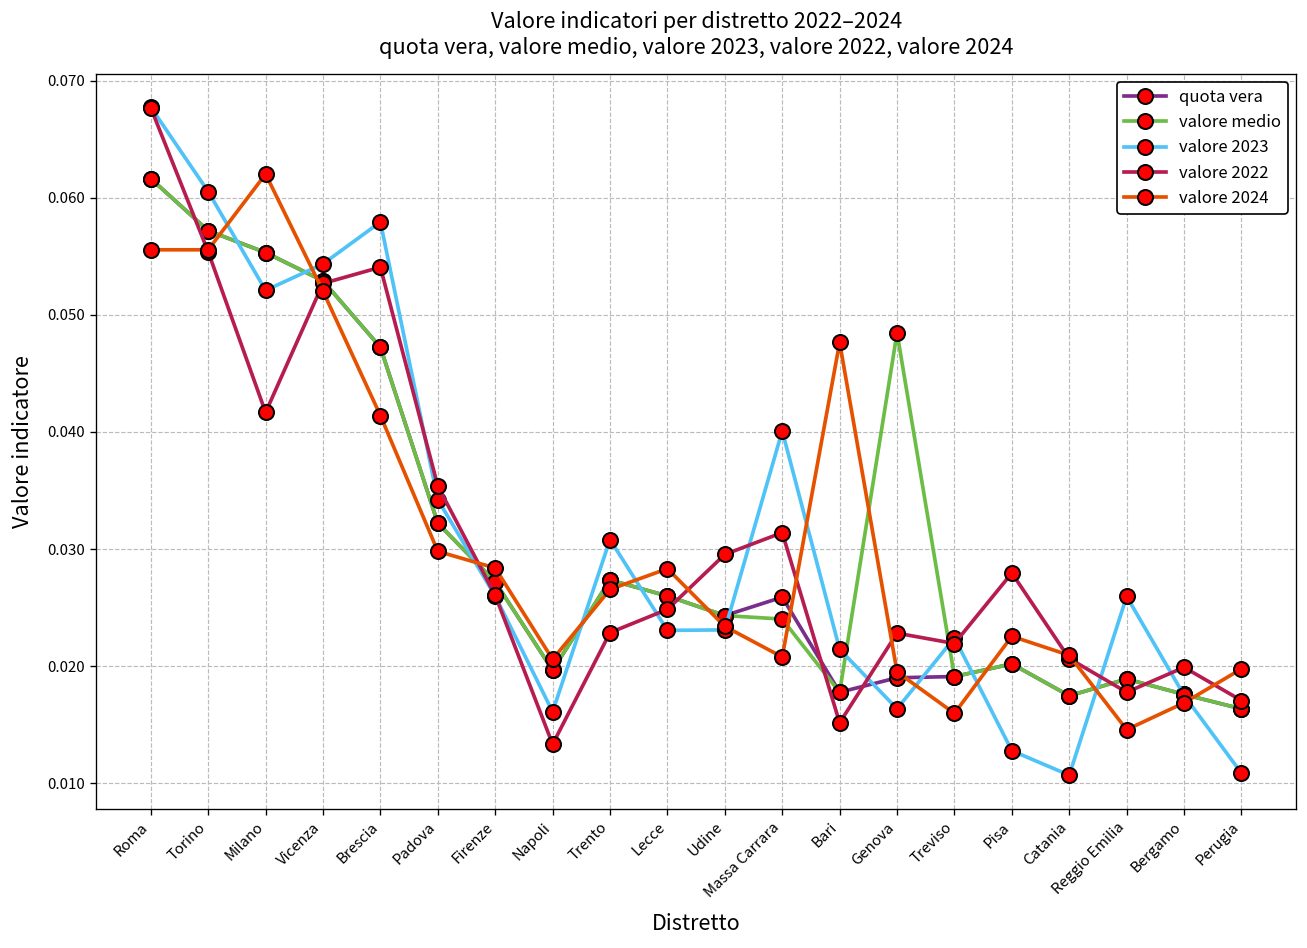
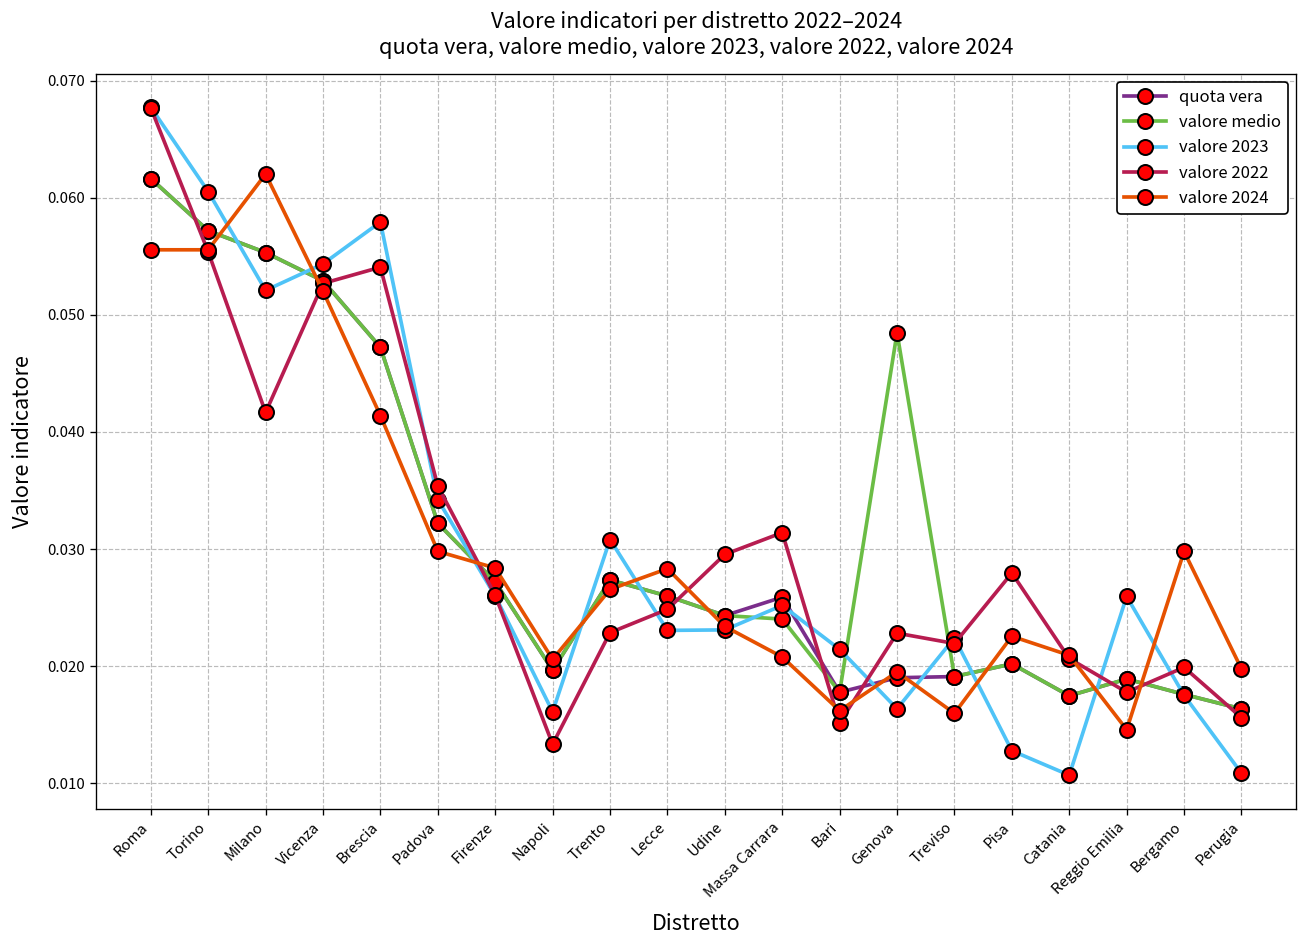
valore 2023, Massa Carrara: 0.040 -> 0.025
valore 2024, Bari: 0.048 -> 0.016
valore 2024, Bergamo: 0.017 -> 0.030
valore 2022, Perugia: 0.017 -> 0.016
